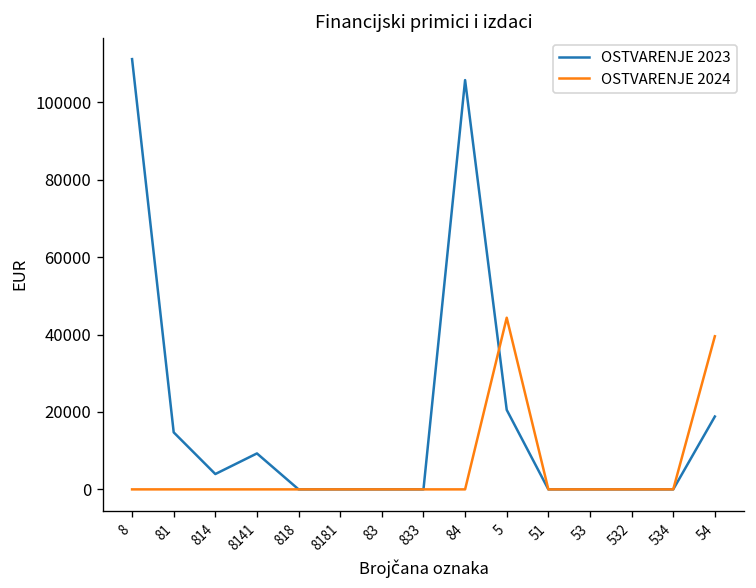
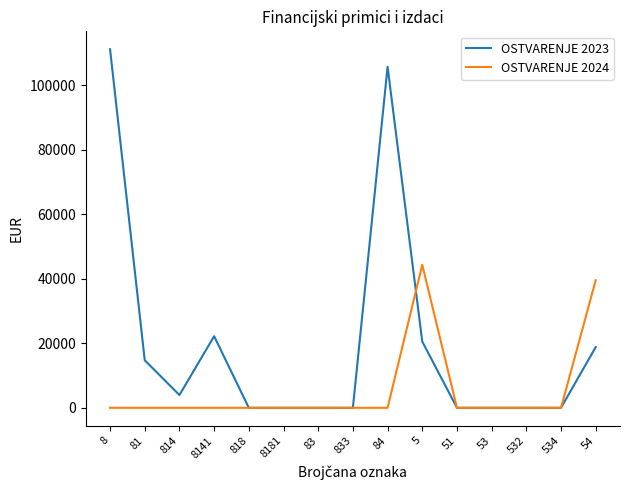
OSTVARENJE 2023, 8141: 9000 -> 22000
